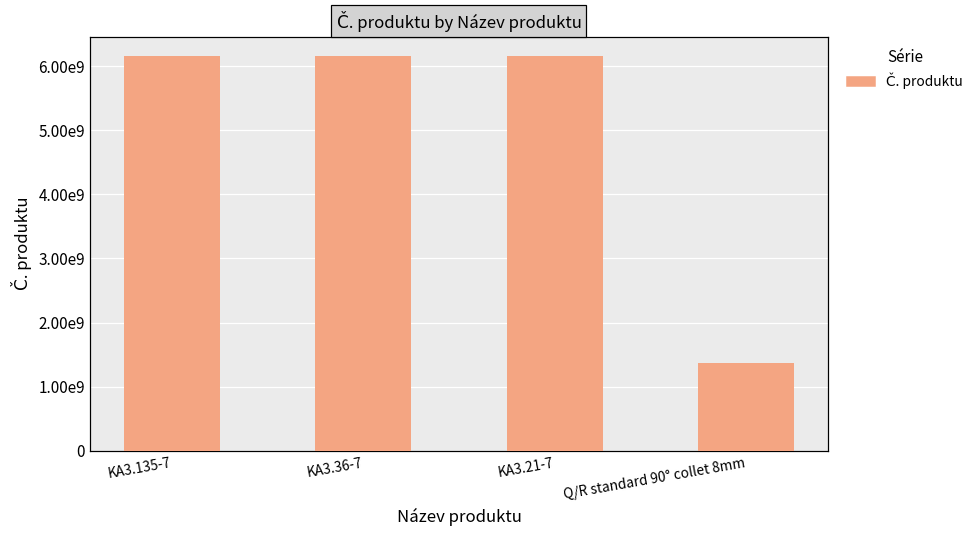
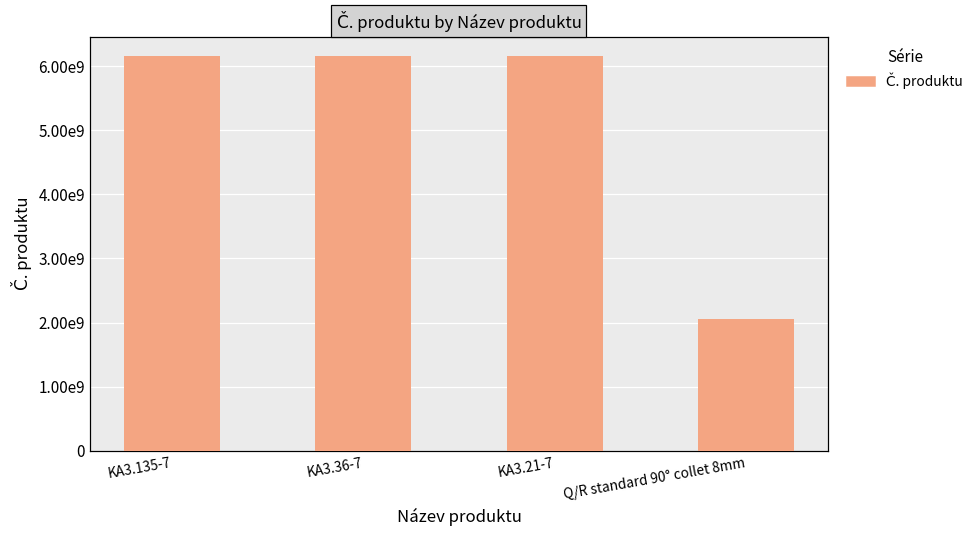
Q/R standard 90° collet 8mm: 1400000000 -> 2100000000
